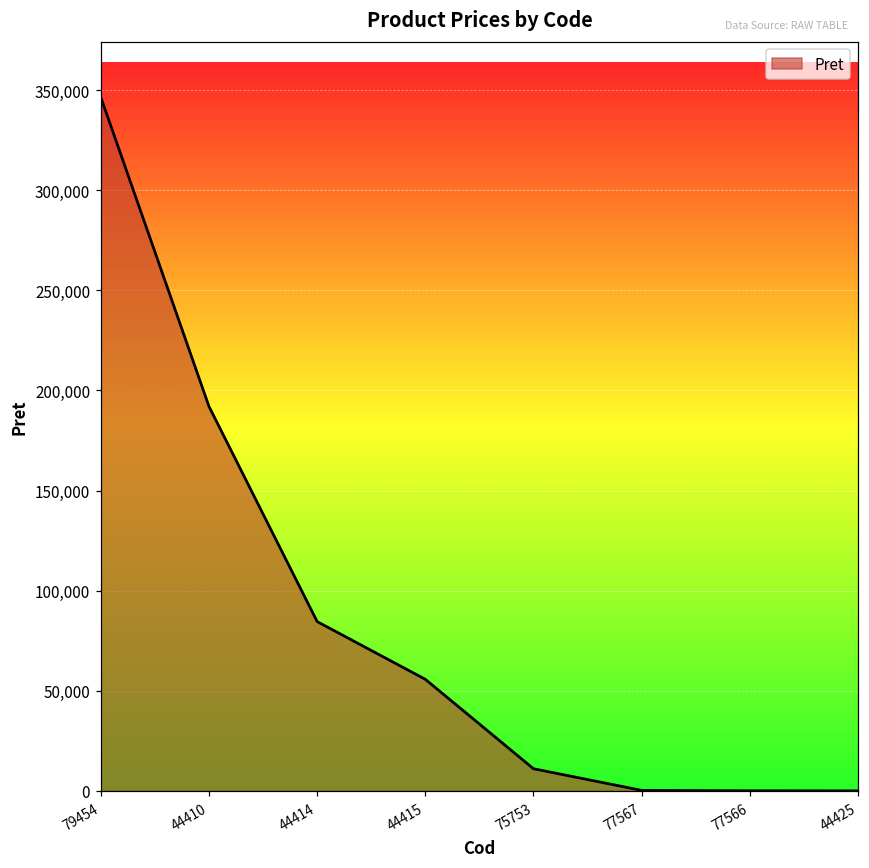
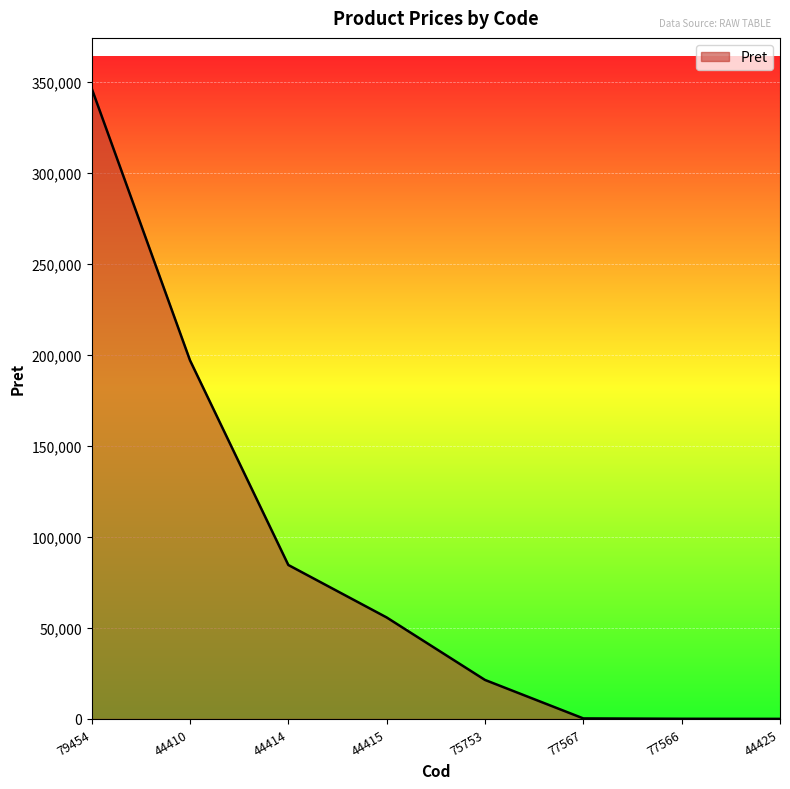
44410: 192,000 -> 197,000
75753: 11,000 -> 21,000
